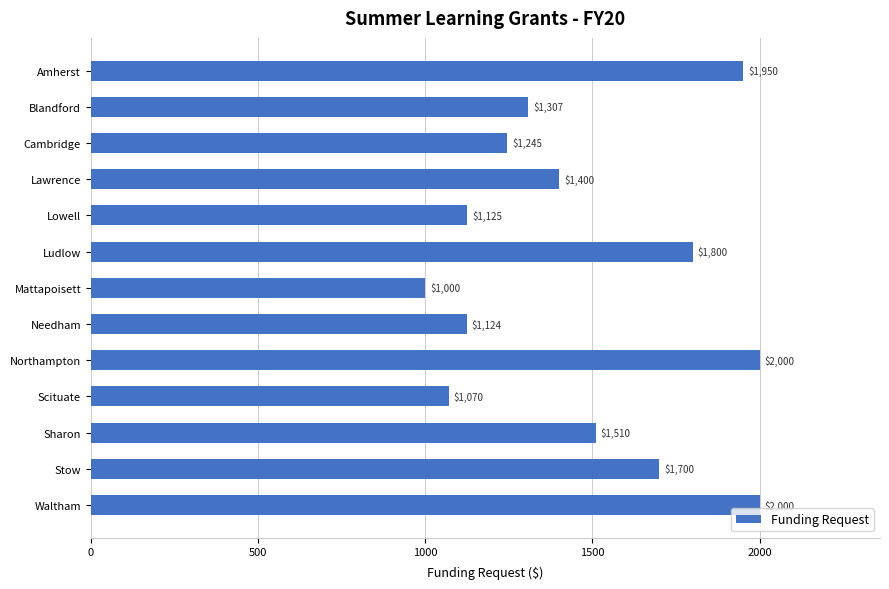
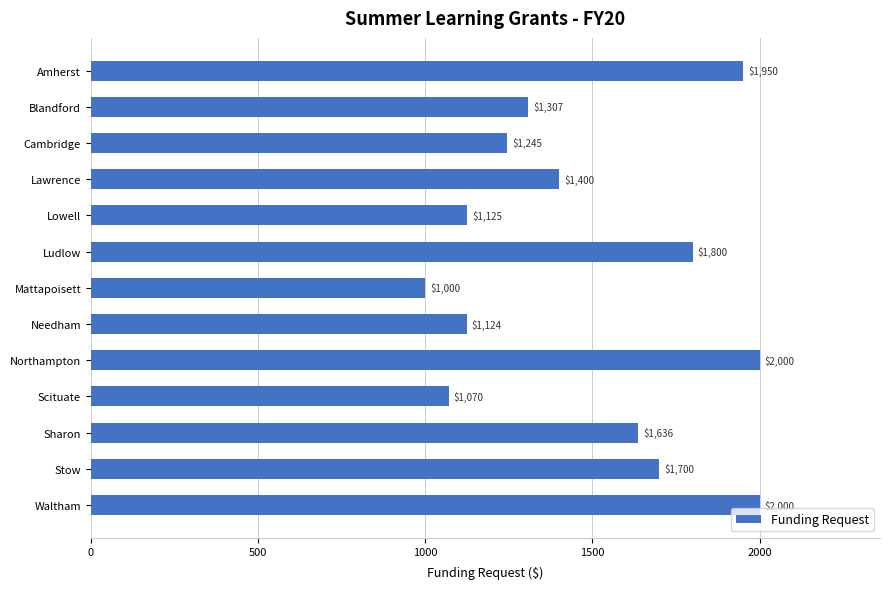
Sharon: $1,510 -> $1,636
